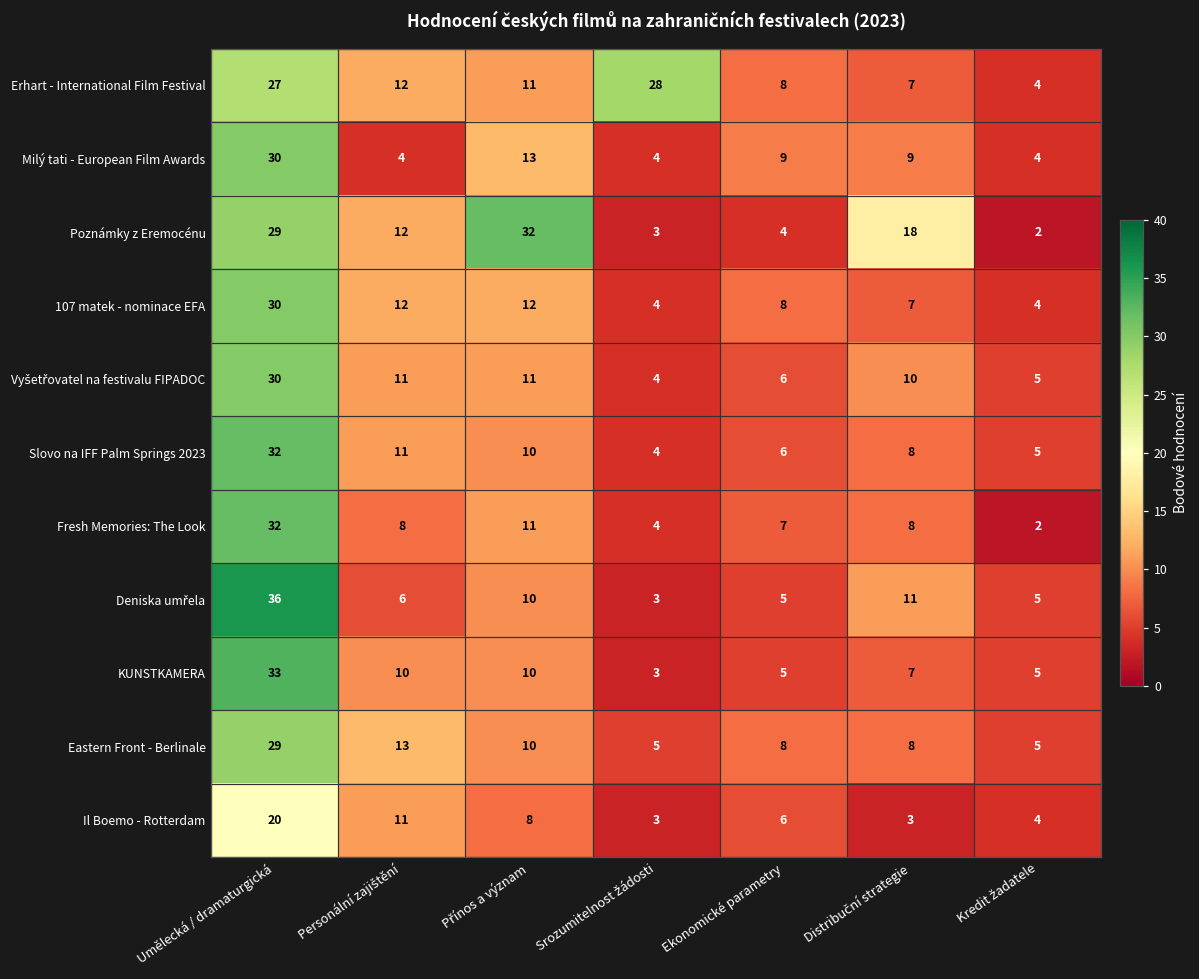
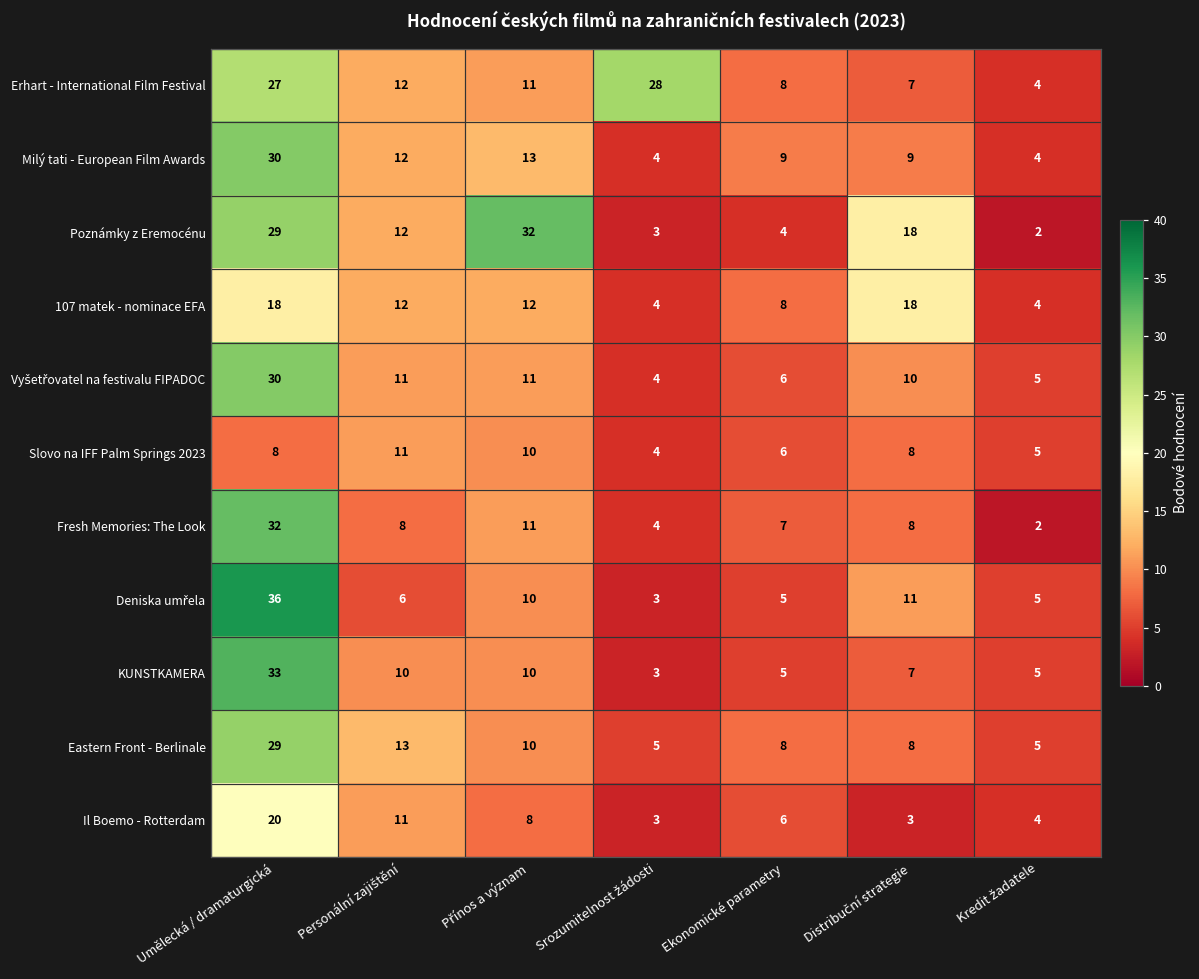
Milý tati - European Film Awards, Personální zajištění: 4 -> 12
107 matek - nominace EFA, Umělecká / dramaturgická: 30 -> 18
107 matek - nominace EFA, Distribuční strategie: 7 -> 18
Slovo na IFF Palm Springs 2023, Umělecká / dramaturgická: 32 -> 8
